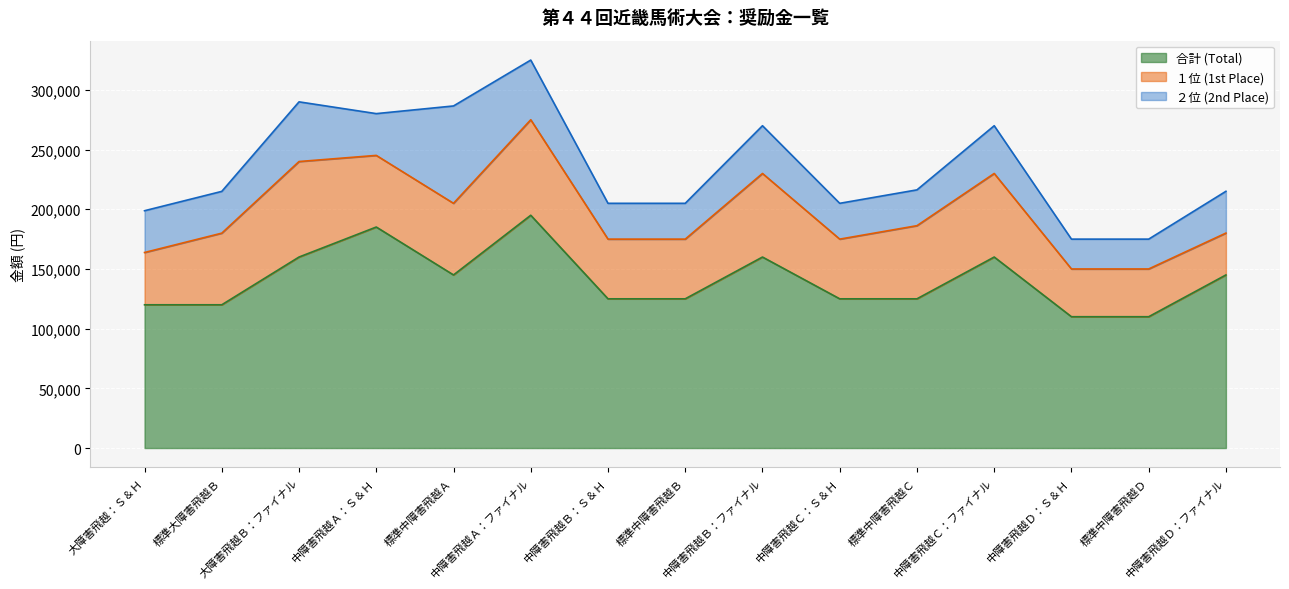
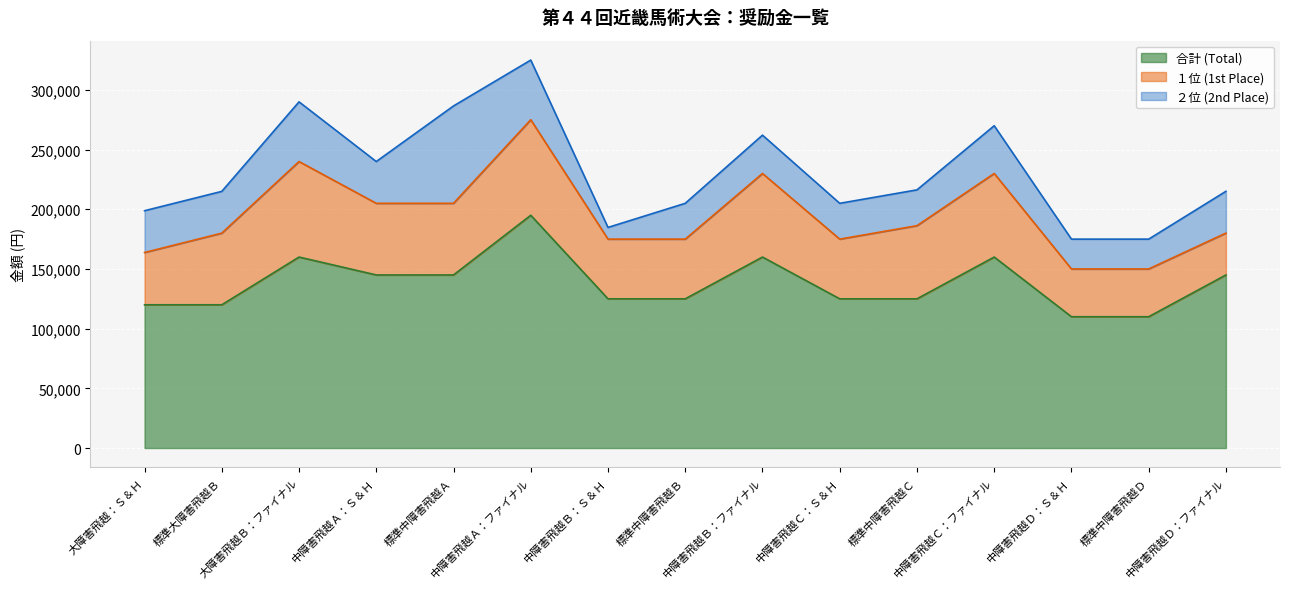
合計 (Total), 中障害飛越Ａ：Ｓ＆Ｈ: 185,000 -> 145,000
２位 (2nd Place), 中障害飛越Ｂ：Ｓ＆Ｈ: 30,000 -> 10,000
２位 (2nd Place), 中障害飛越Ｂ：ファイナル: 40,000 -> 32,000
